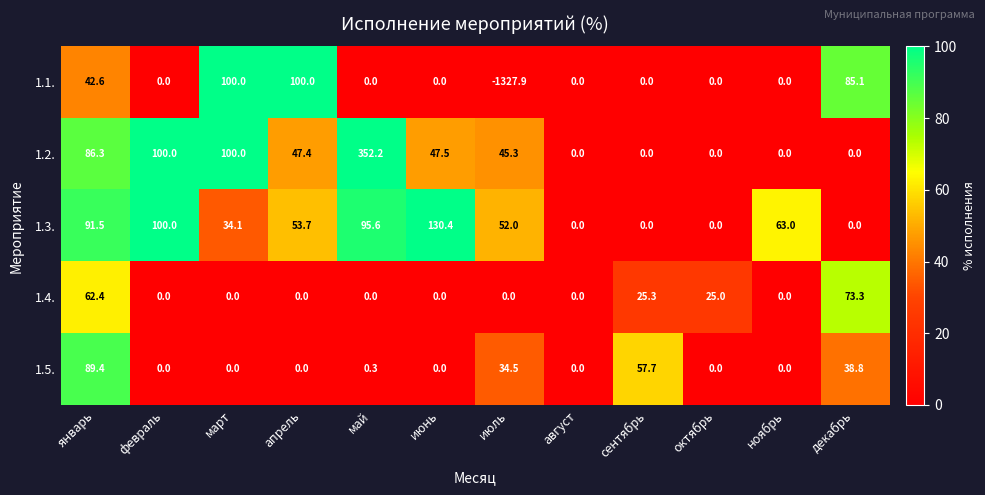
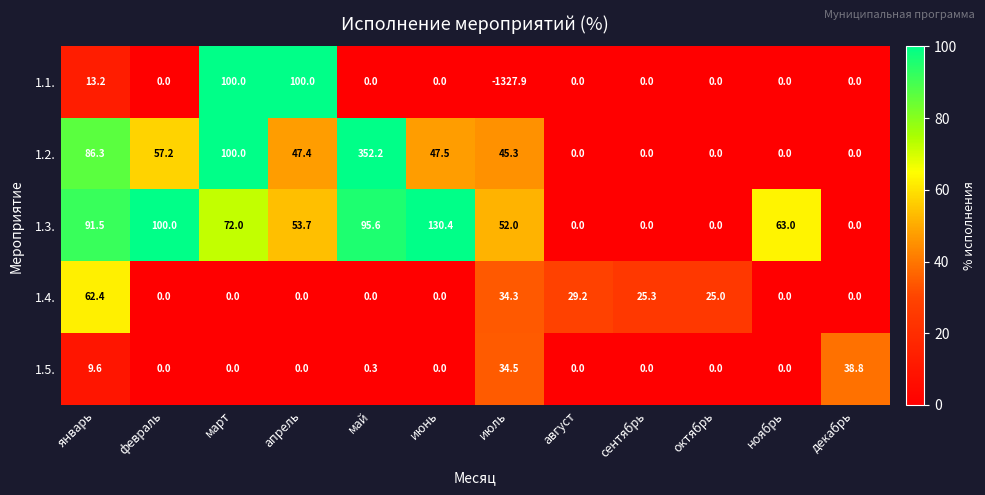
1.1., январь: 42.6 -> 13.2
1.1., декабрь: 85.1 -> 0.0
1.2., февраль: 100.0 -> 57.2
1.3., март: 34.1 -> 72.0
1.4., июль: 0.0 -> 34.3
1.4., август: 0.0 -> 29.2
1.4., декабрь: 73.3 -> 0.0
1.5., январь: 89.4 -> 9.6
1.5., сентябрь: 57.7 -> 0.0
